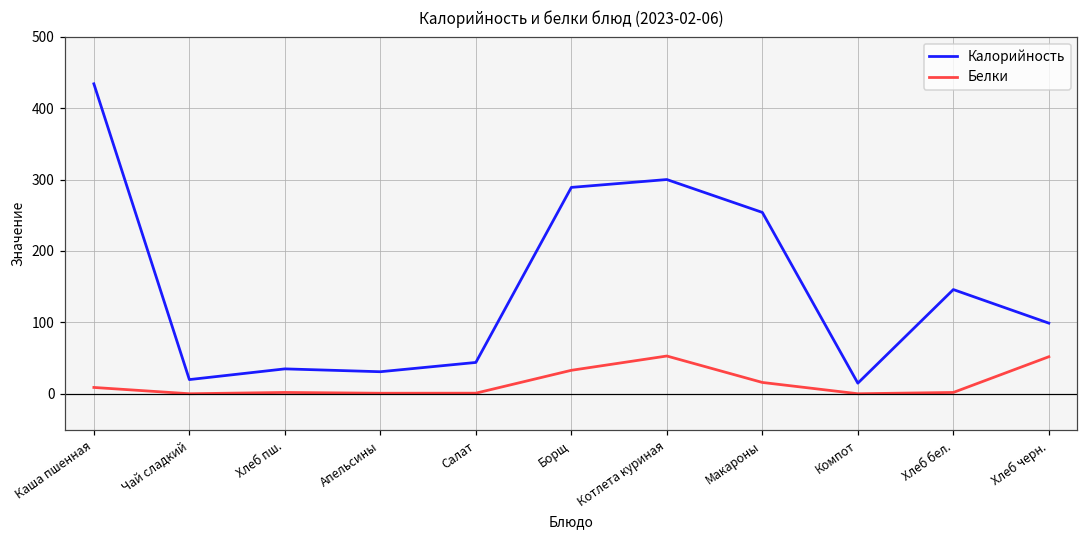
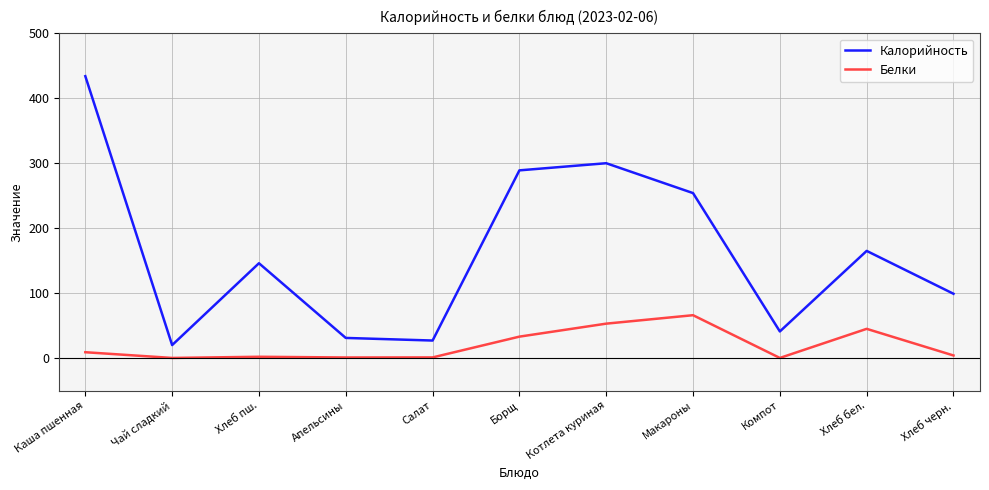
Калорийность, Хлеб пш.: 40 -> 150
Калорийность, Салат: 40 -> 30
Белки, Макароны: 20 -> 70
Калорийность, Компот: 20 -> 40
Калорийность, Хлеб бел.: 150 -> 170
Белки, Хлеб бел.: 0 -> 50
Белки, Хлеб черн.: 50 -> 0
